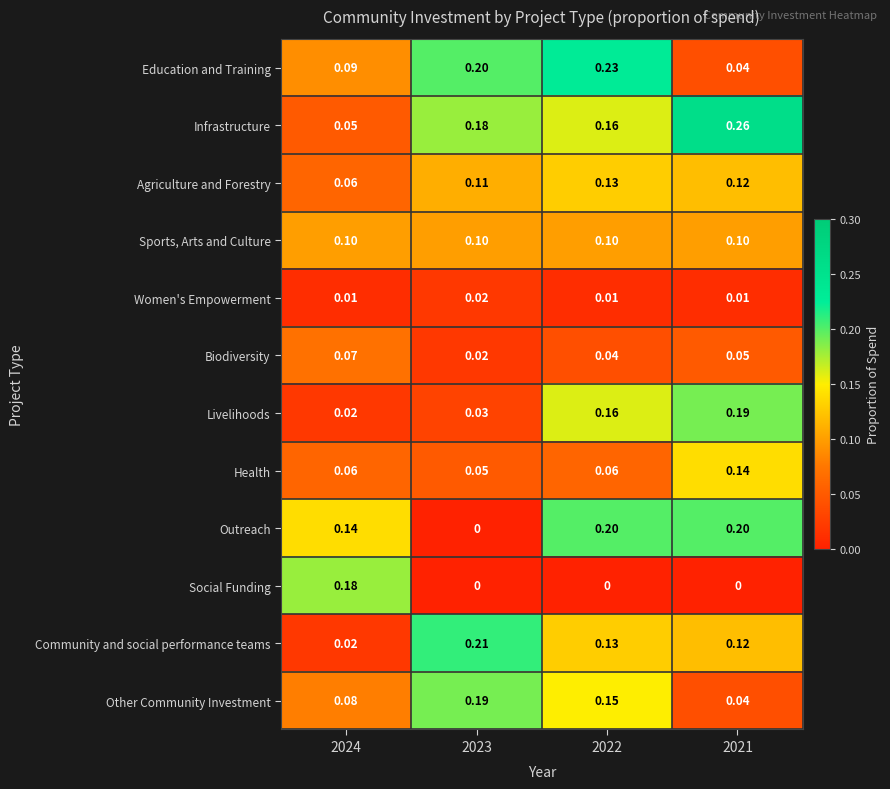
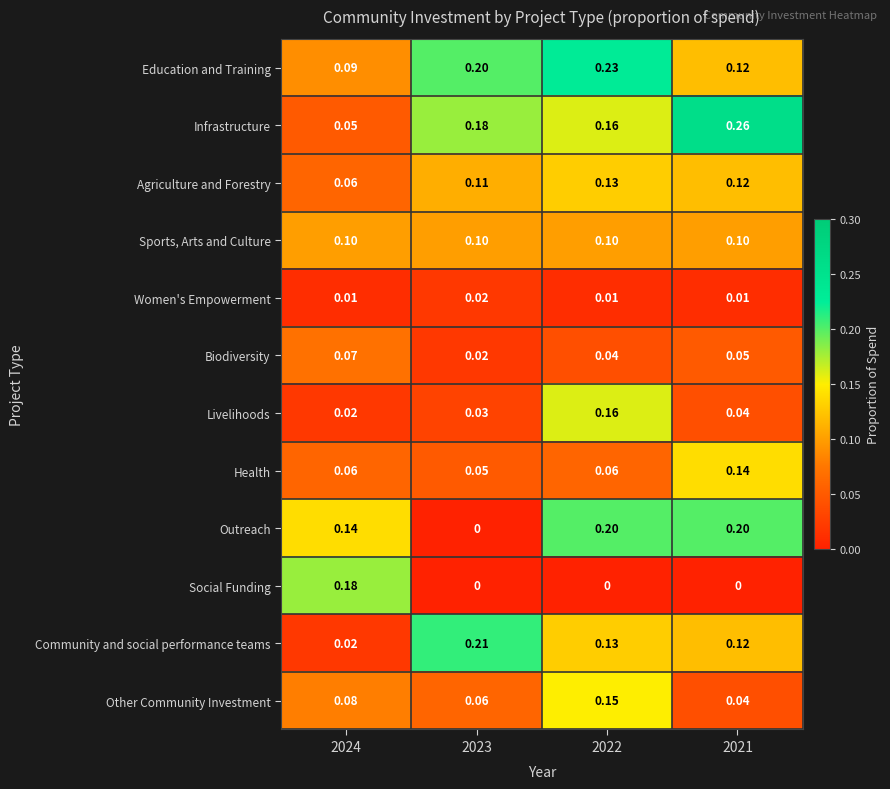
Education and Training, 2021: 0.04 -> 0.12
Livelihoods, 2021: 0.19 -> 0.04
Other Community Investment, 2023: 0.19 -> 0.06
